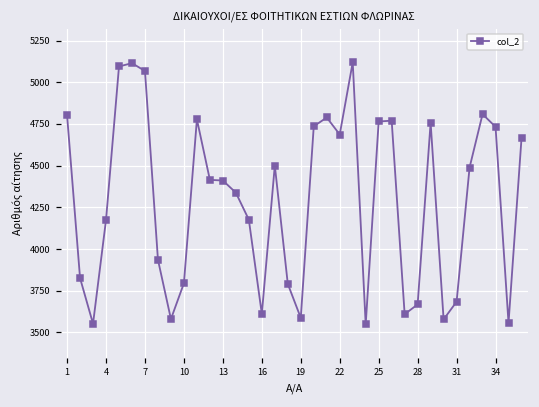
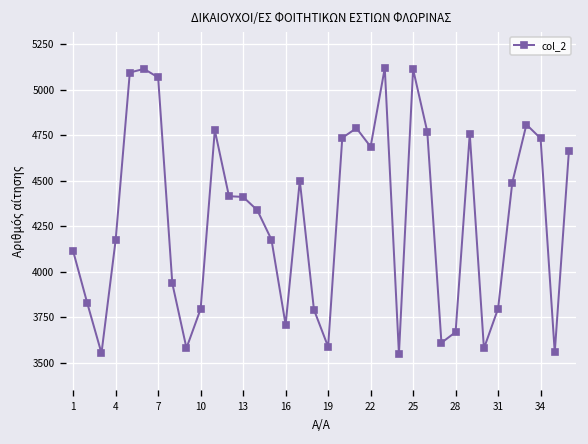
1: 4800 -> 4110
16: 3610 -> 3710
25: 4770 -> 5110
31: 3680 -> 3800
